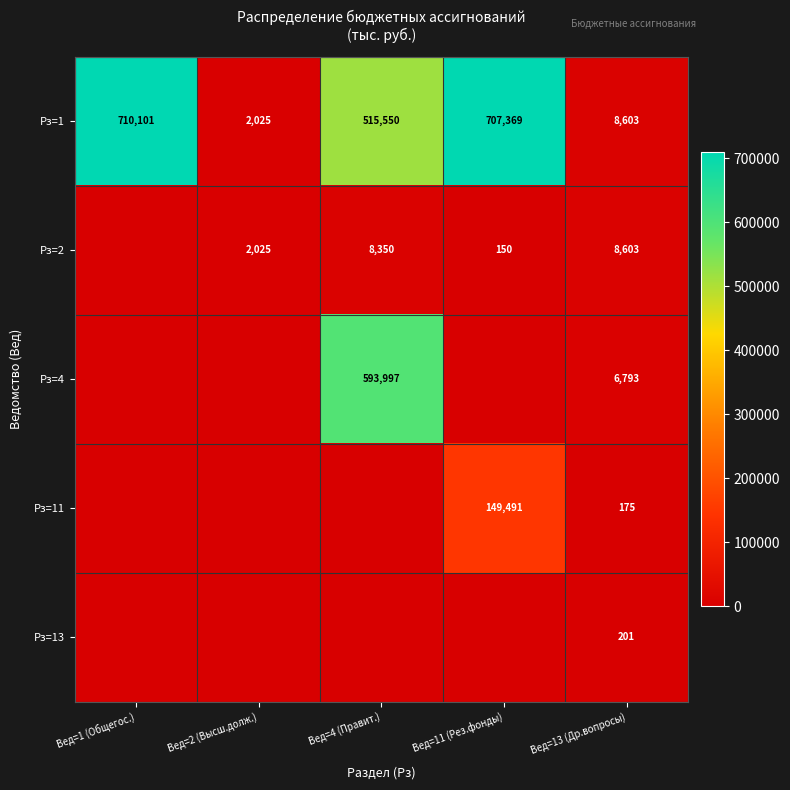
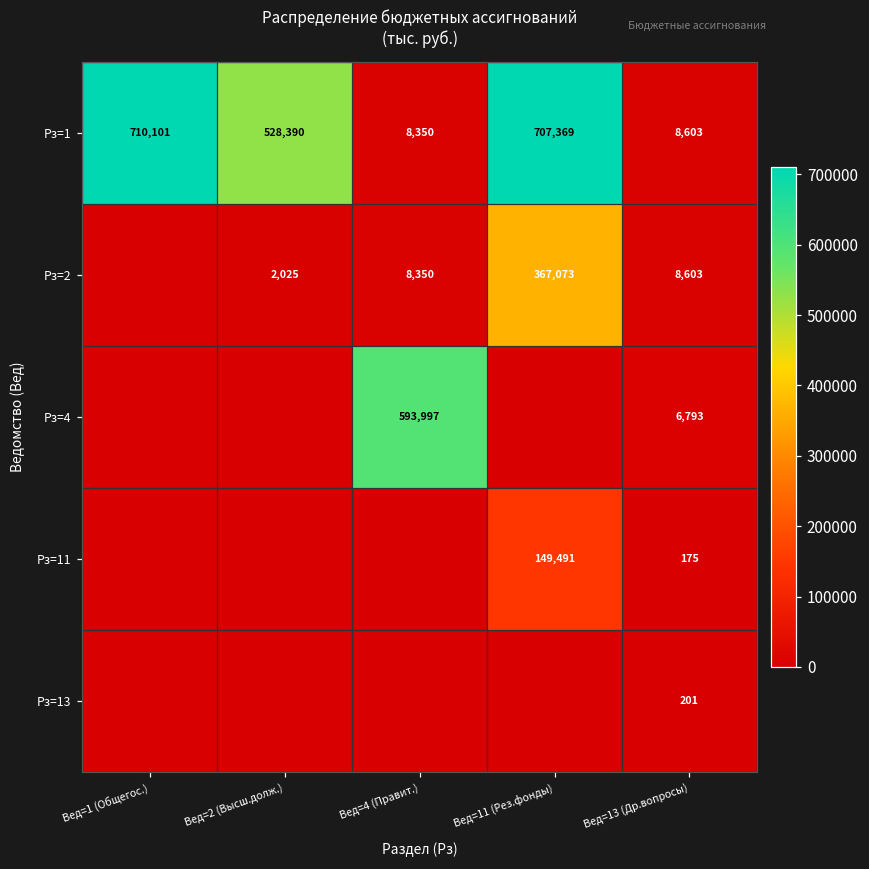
Рз=1, Вед=2 (Высш.долж.): 2,025 -> 528,390
Рз=1, Вед=4 (Правит.): 515,550 -> 8,350
Рз=2, Вед=11 (Рез.фонды): 150 -> 367,073
